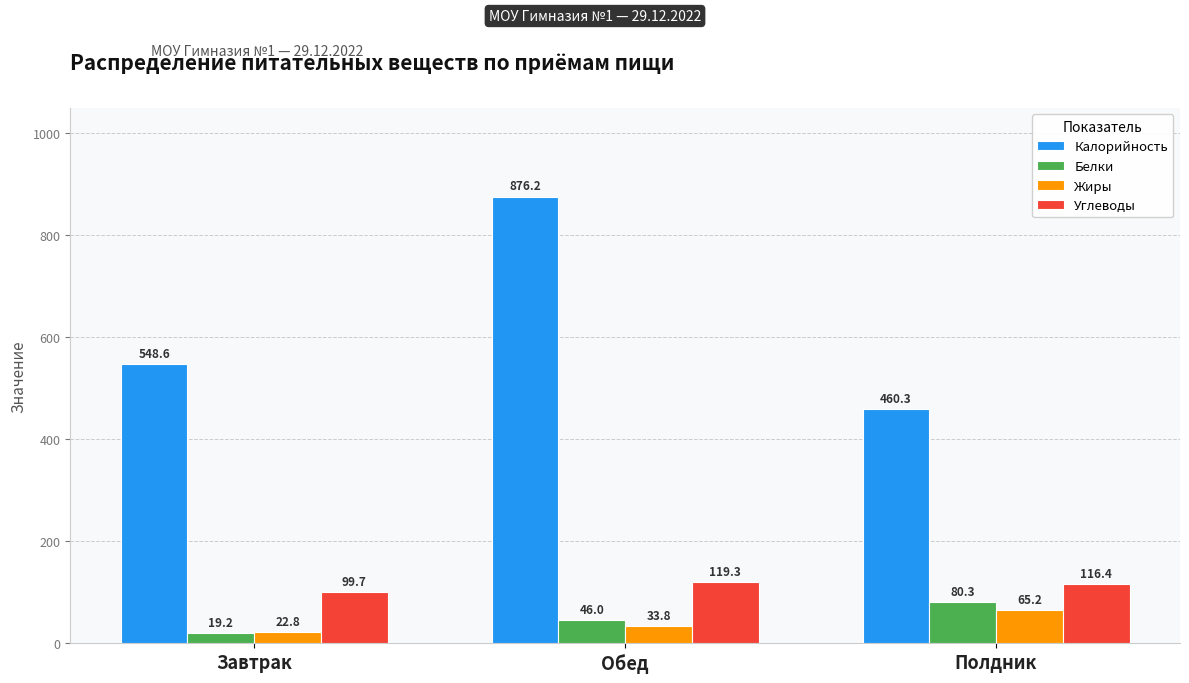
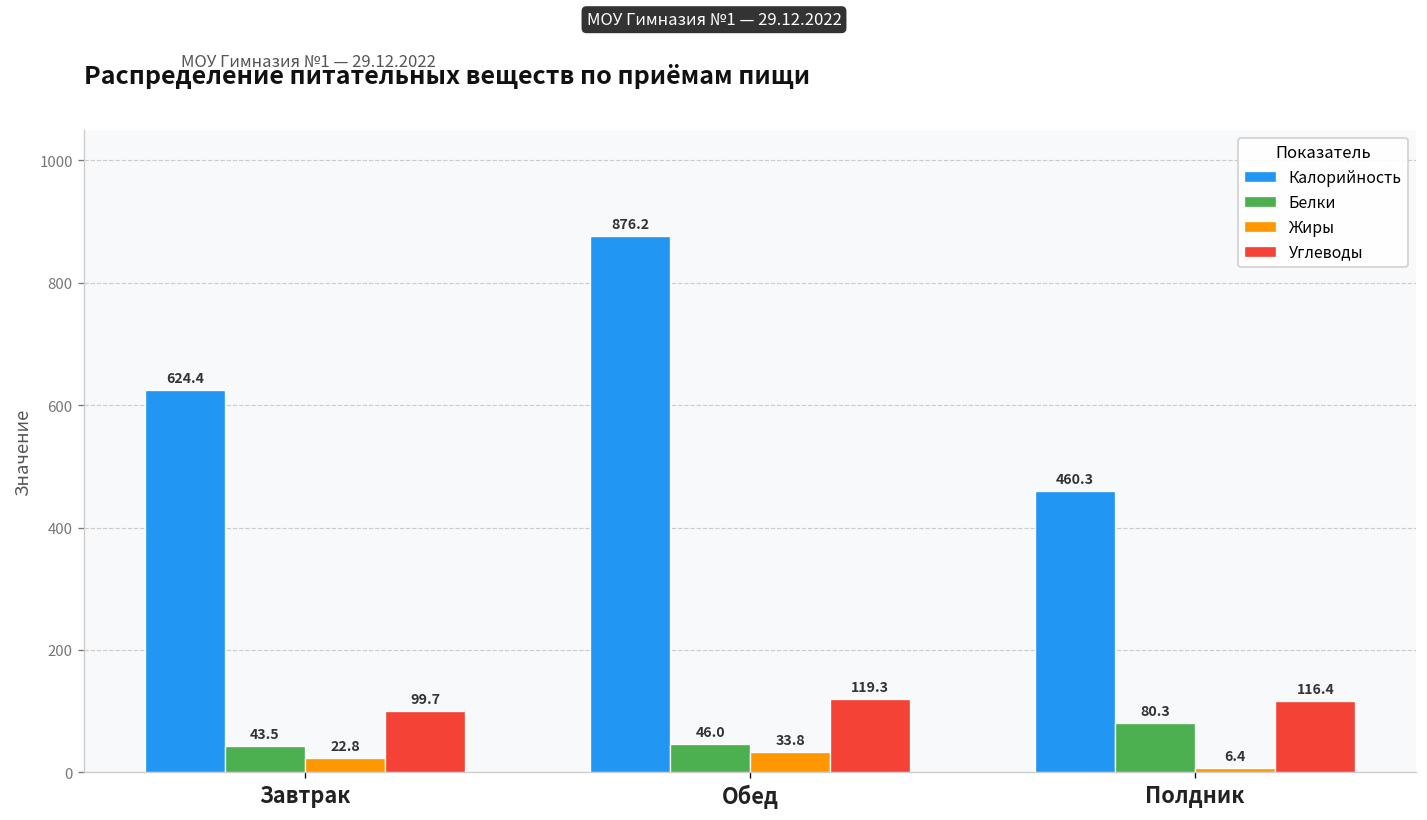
Калорийность, Завтрак: 548.6 -> 624.4
Белки, Завтрак: 19.2 -> 43.5
Жиры, Полдник: 65.2 -> 6.4
